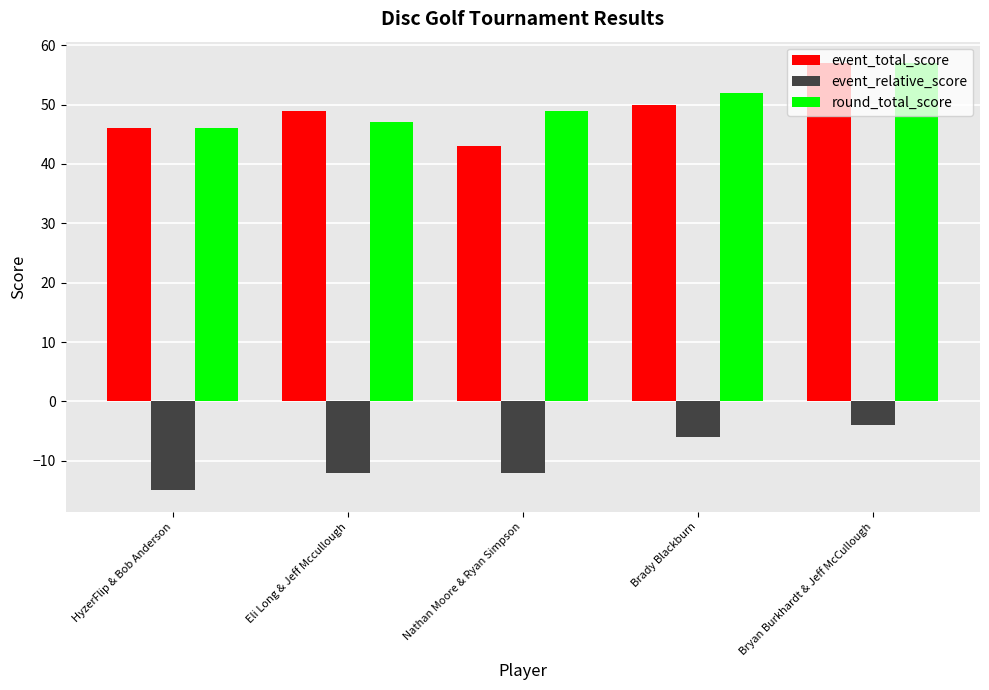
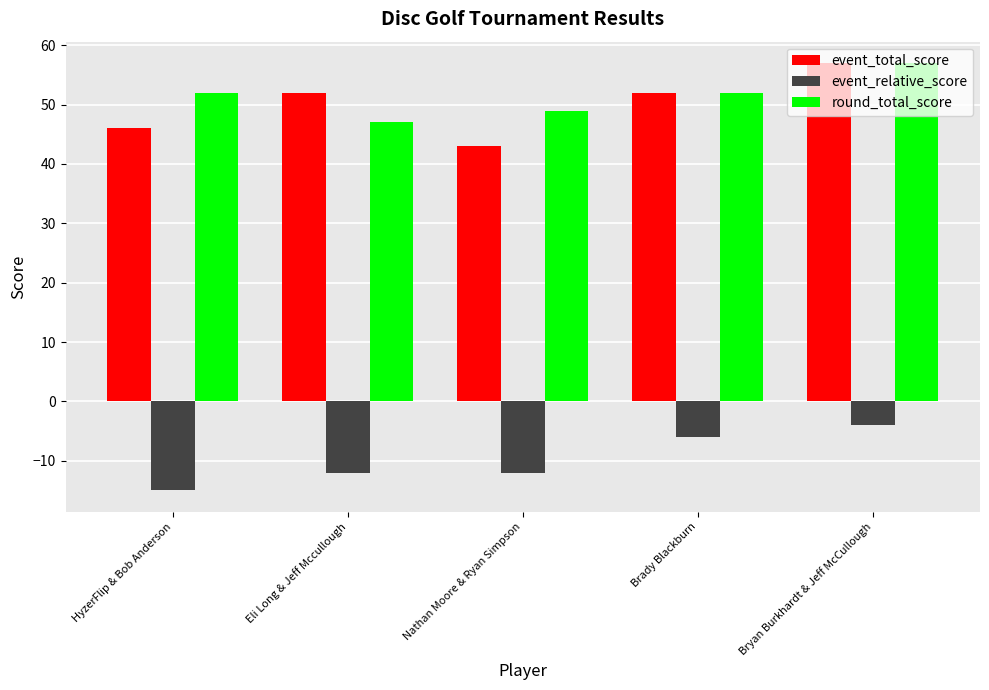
round_total_score, HyzerFlip & Bob Anderson: 46 -> 52
event_total_score, Eli Long & Jeff Mccullough: 49 -> 52
event_total_score, Brady Blackburn: 50 -> 52
